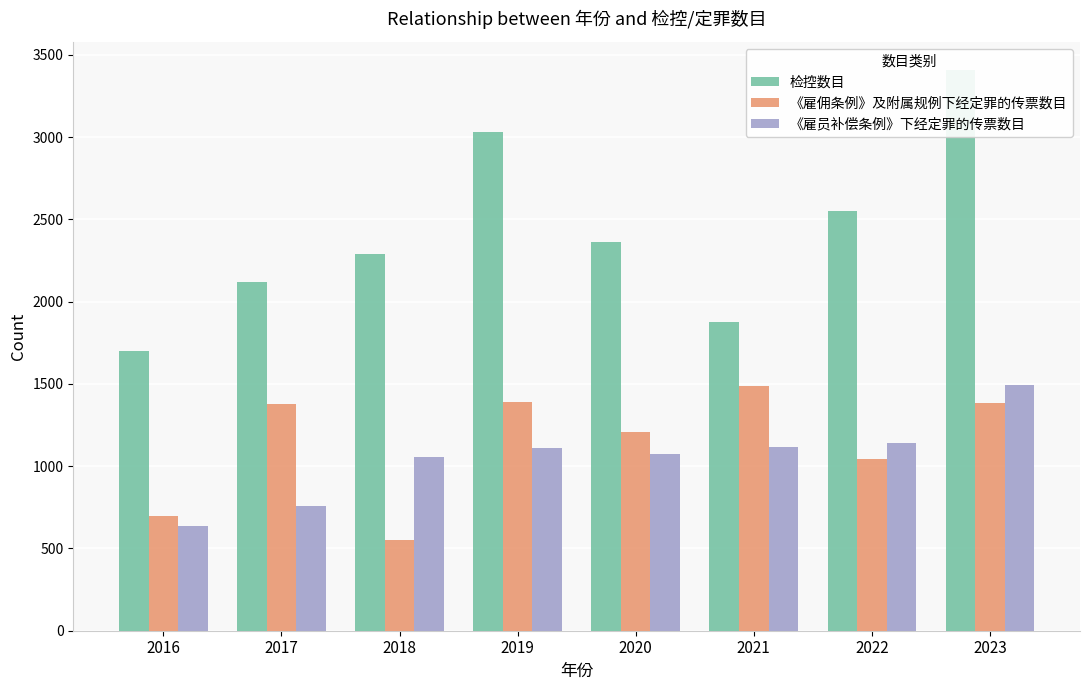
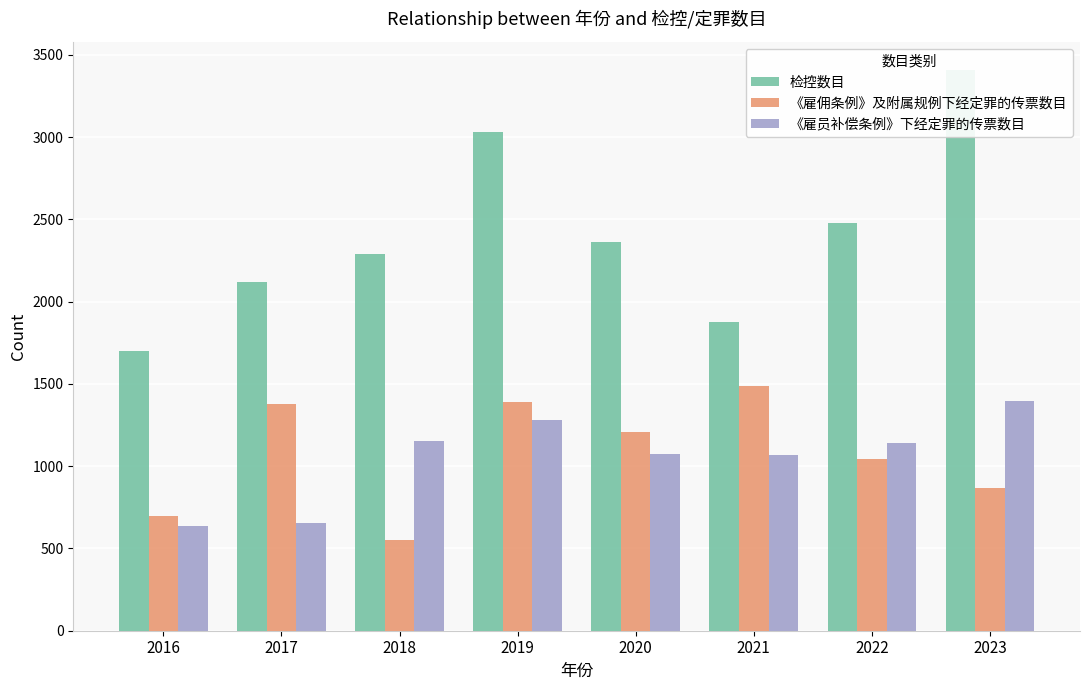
《雇员补偿条例》下经定罪的传票数目, 2017: 760 -> 650
《雇员补偿条例》下经定罪的传票数目, 2018: 1050 -> 1150
《雇员补偿条例》下经定罪的传票数目, 2019: 1110 -> 1280
《雇员补偿条例》下经定罪的传票数目, 2021: 1120 -> 1070
检控数目, 2022: 2550 -> 2480
《雇佣条例》及附属规例下经定罪的传票数目, 2023: 1380 -> 870
《雇员补偿条例》下经定罪的传票数目, 2023: 1500 -> 1390
